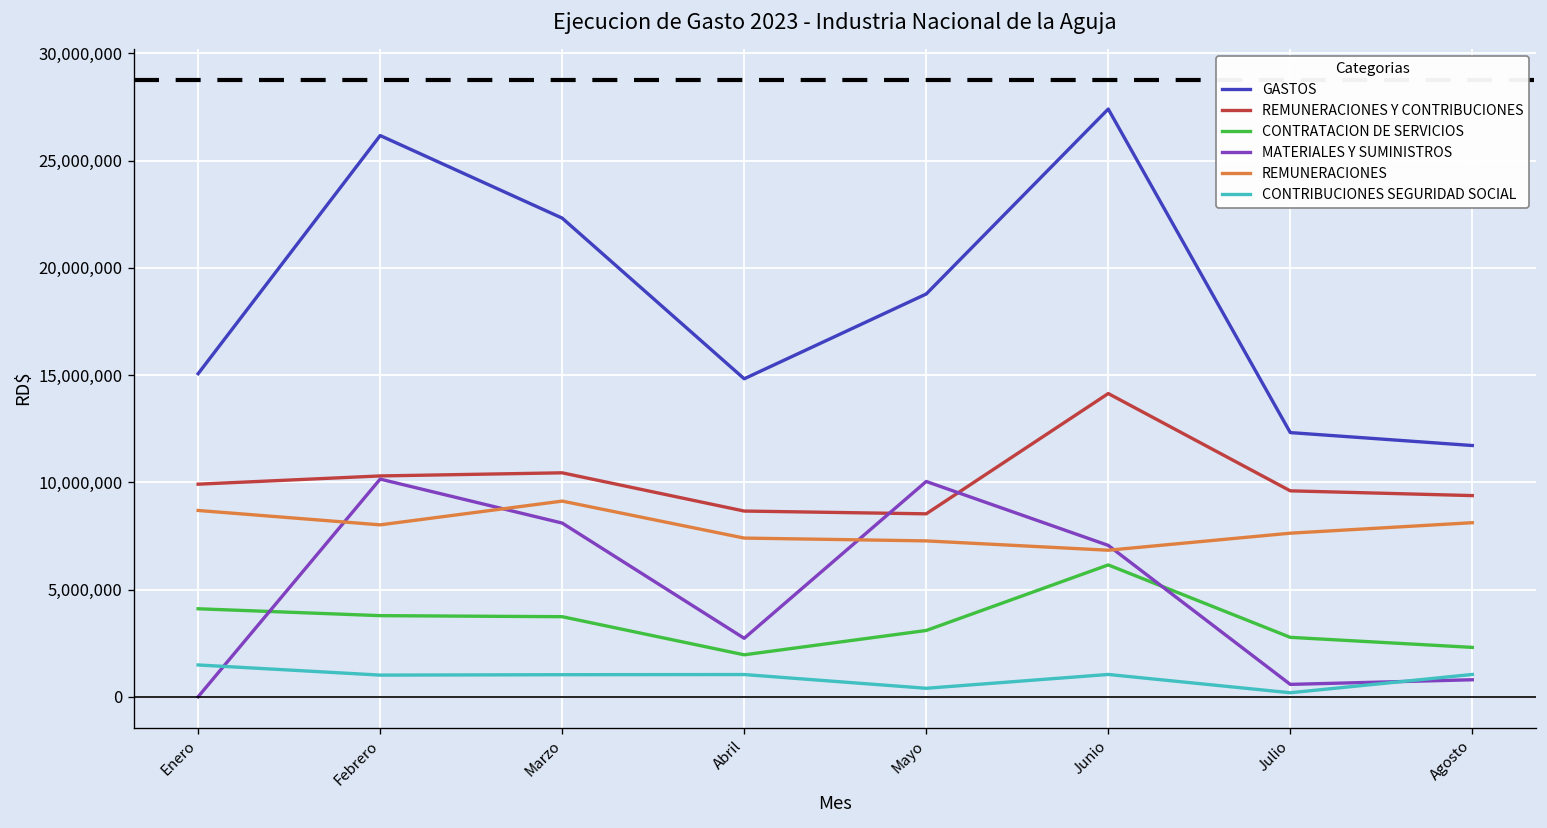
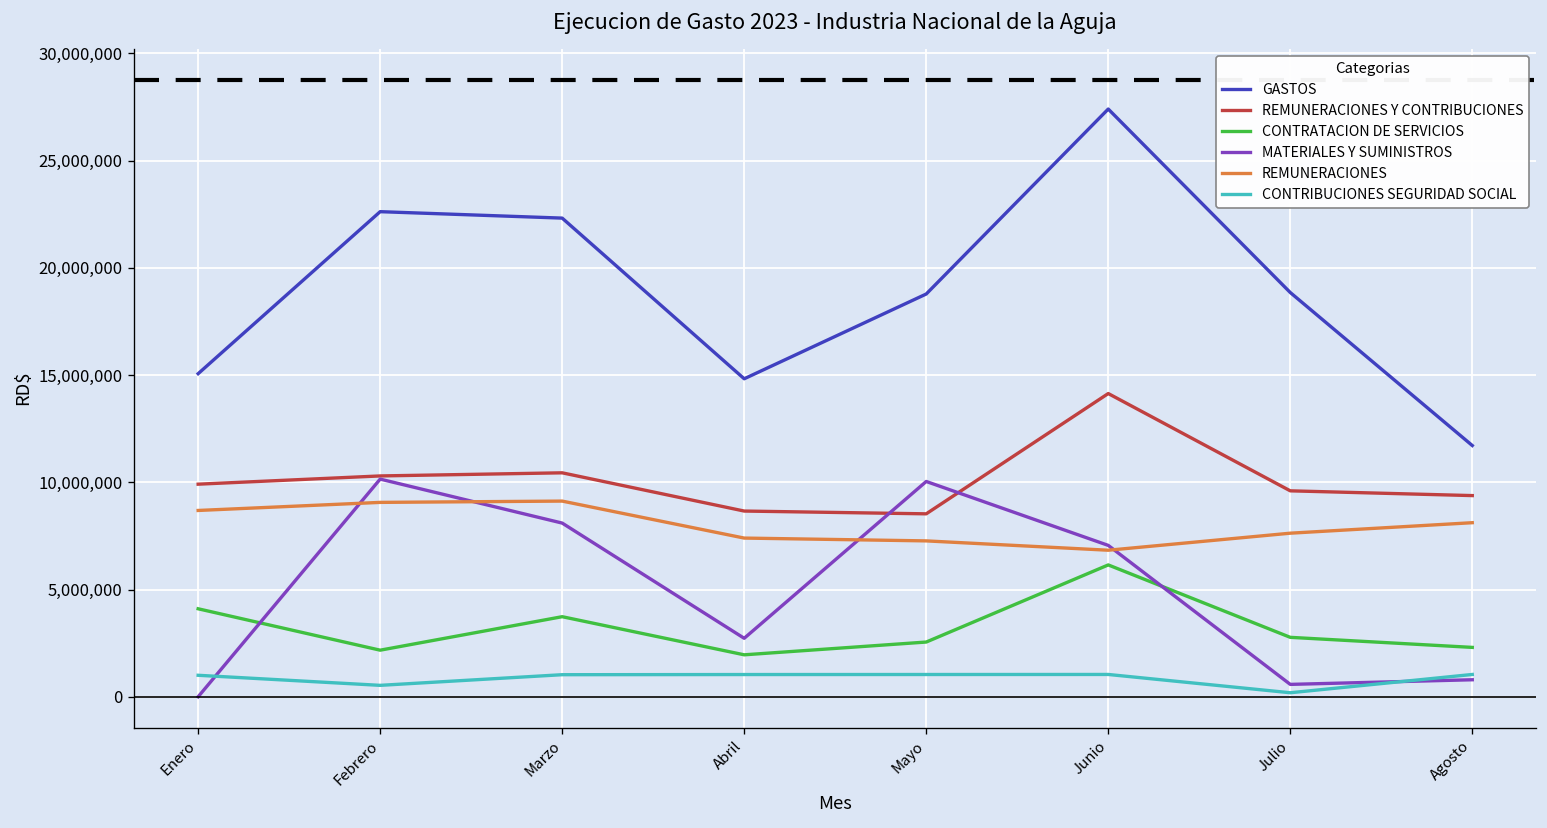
CONTRIBUCIONES SEGURIDAD SOCIAL, Enero: 1,500,000 -> 1,000,000
GASTOS, Febrero: 26,200,000 -> 22,600,000
CONTRATACION DE SERVICIOS, Febrero: 3,800,000 -> 2,200,000
REMUNERACIONES, Febrero: 8,000,000 -> 9,100,000
CONTRIBUCIONES SEGURIDAD SOCIAL, Febrero: 1,000,000 -> 500,000
CONTRATACION DE SERVICIOS, Mayo: 3,100,000 -> 2,600,000
CONTRIBUCIONES SEGURIDAD SOCIAL, Mayo: 400,000 -> 1,000,000
GASTOS, Julio: 12,300,000 -> 18,900,000
